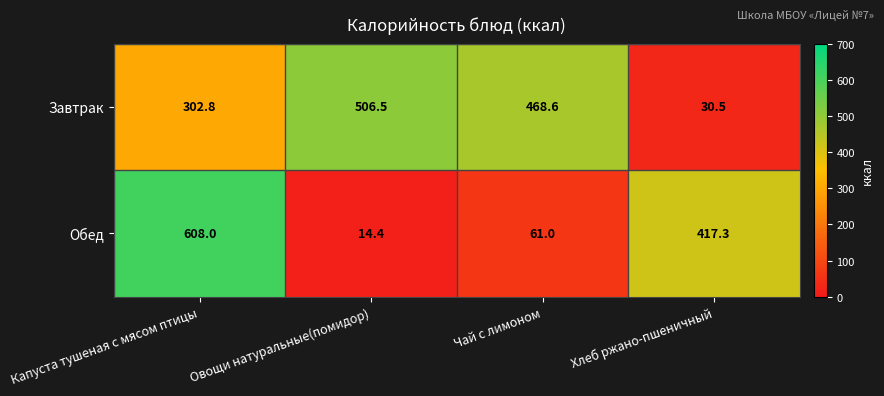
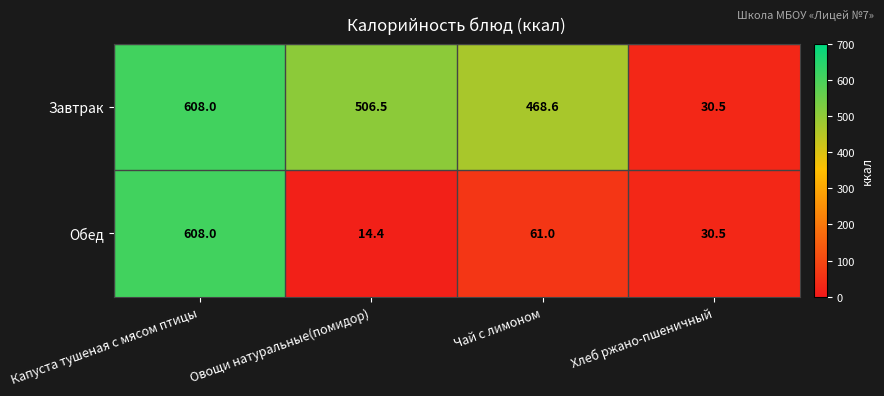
Завтрак, Капуста тушеная с мясом птицы: 302.8 -> 608.0
Обед, Хлеб ржано-пшеничный: 417.3 -> 30.5
